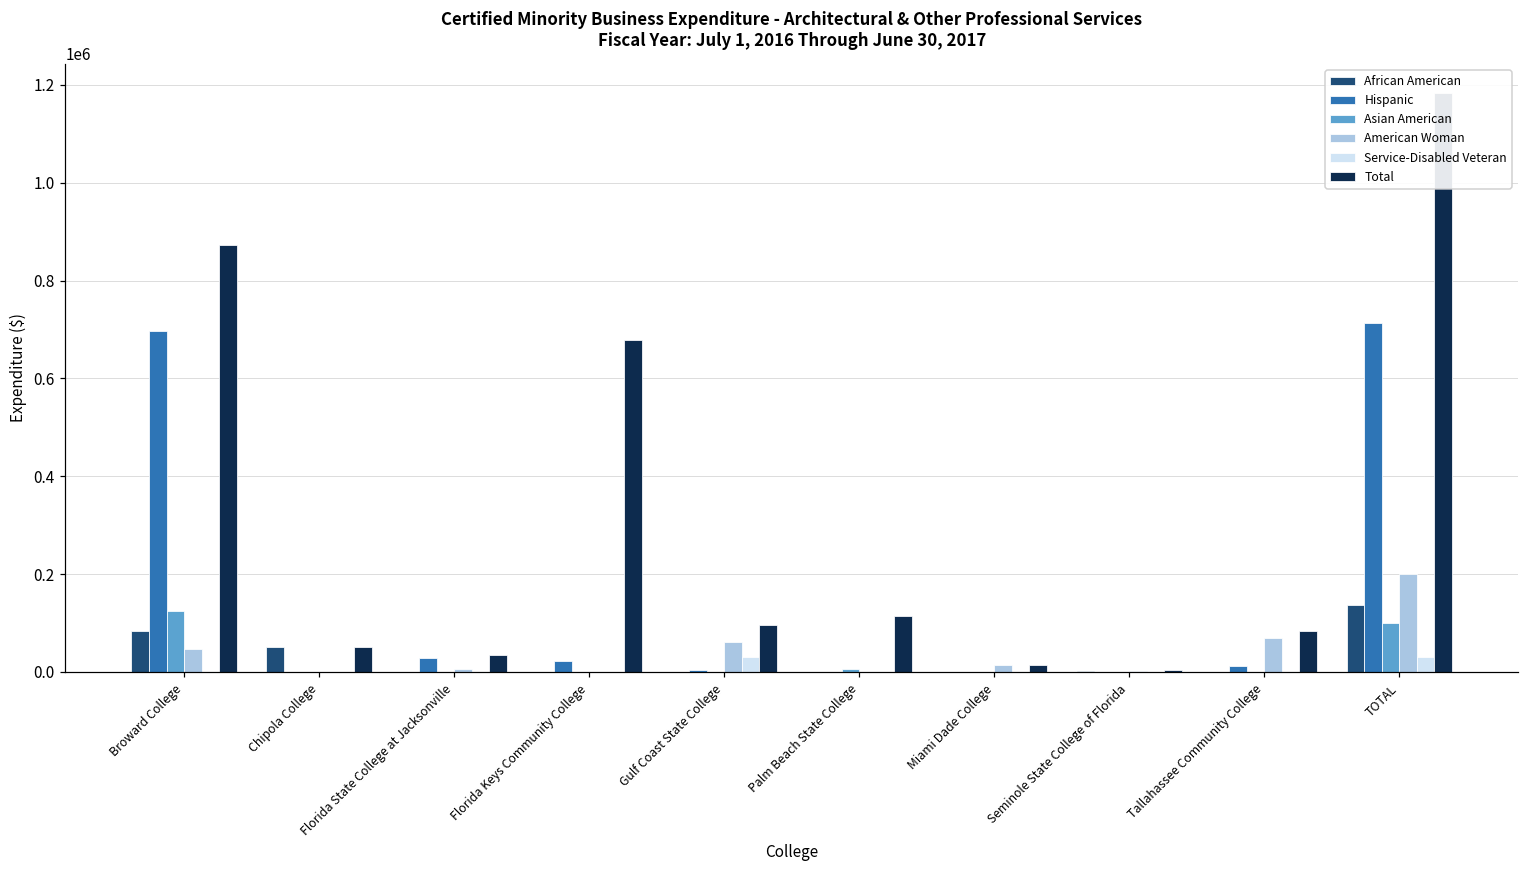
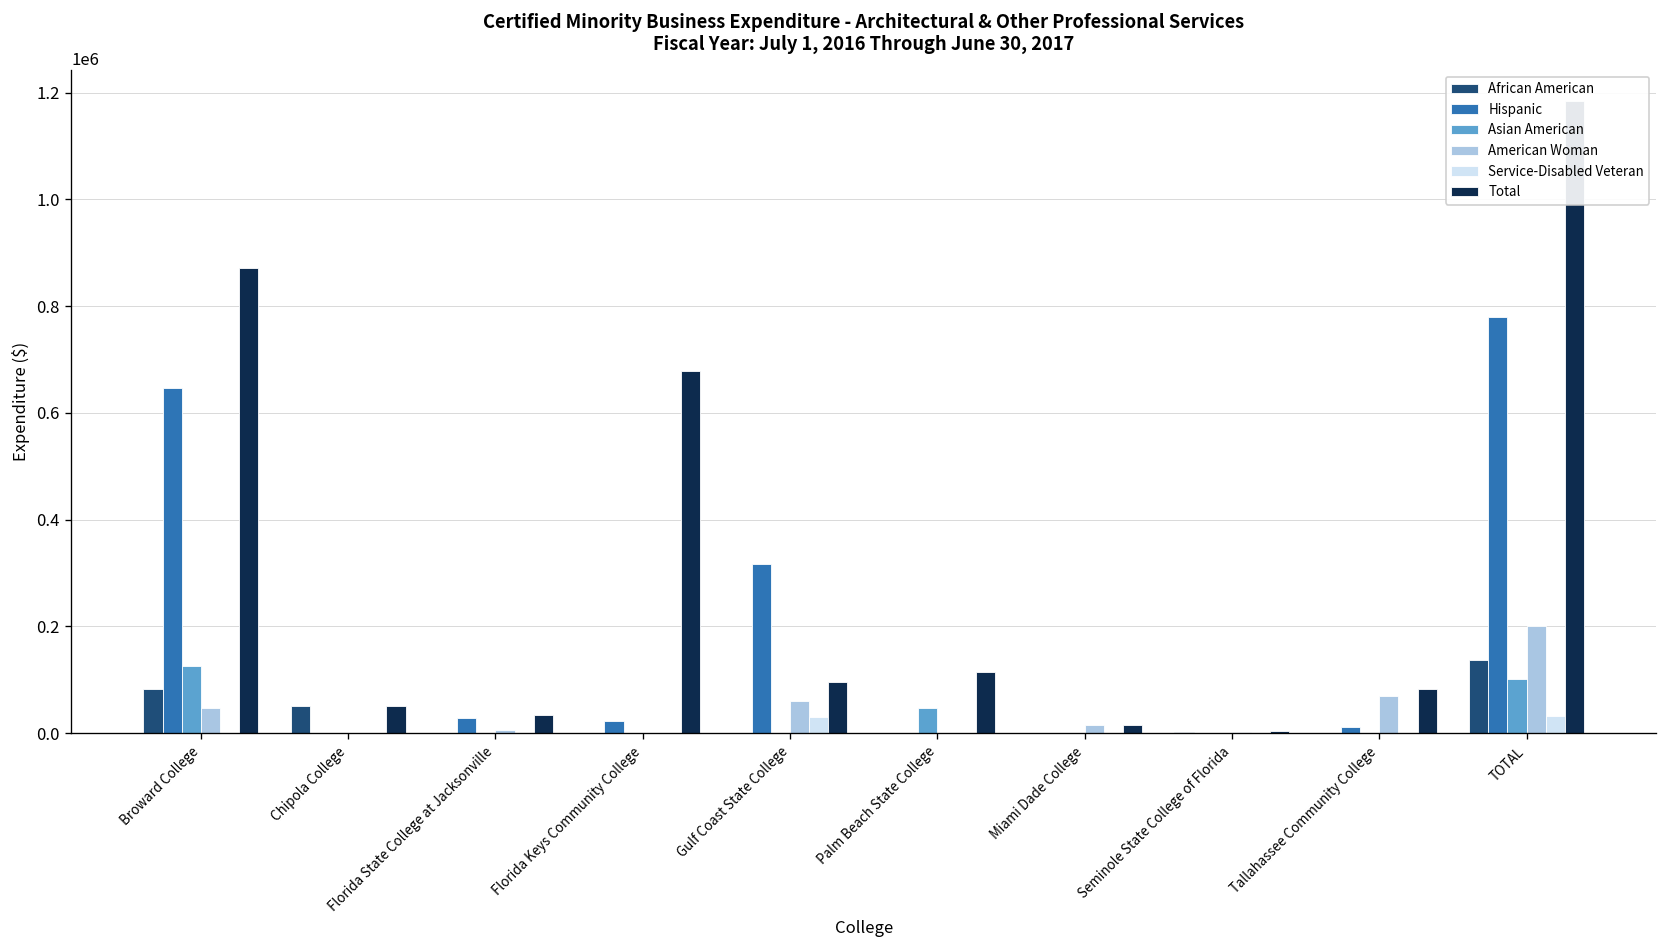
Hispanic, Broward College: 700000 -> 650000
Hispanic, Gulf Coast State College: 0 -> 320000
Asian American, Palm Beach State College: 10000 -> 50000
Hispanic, TOTAL: 710000 -> 780000
